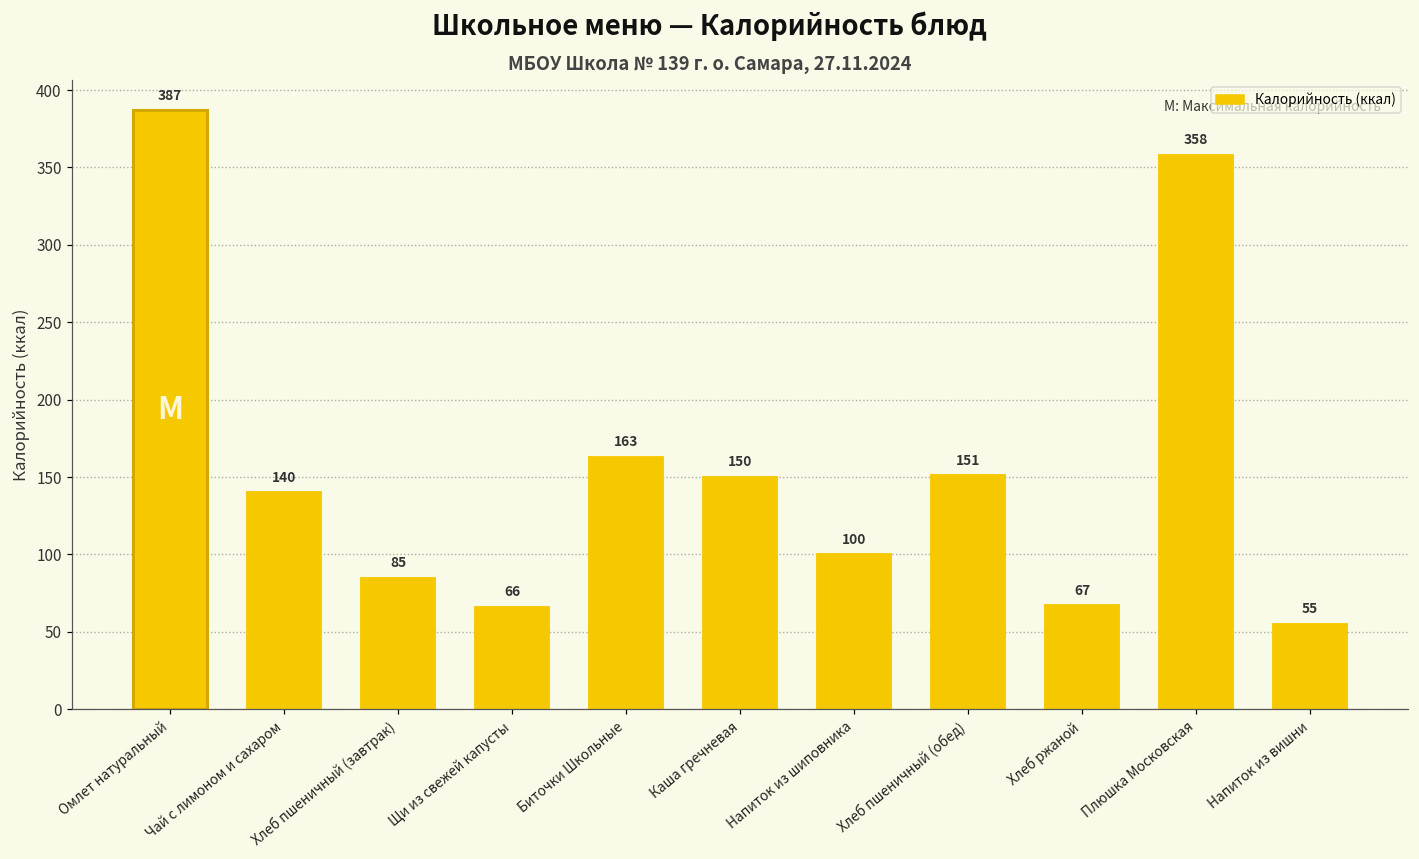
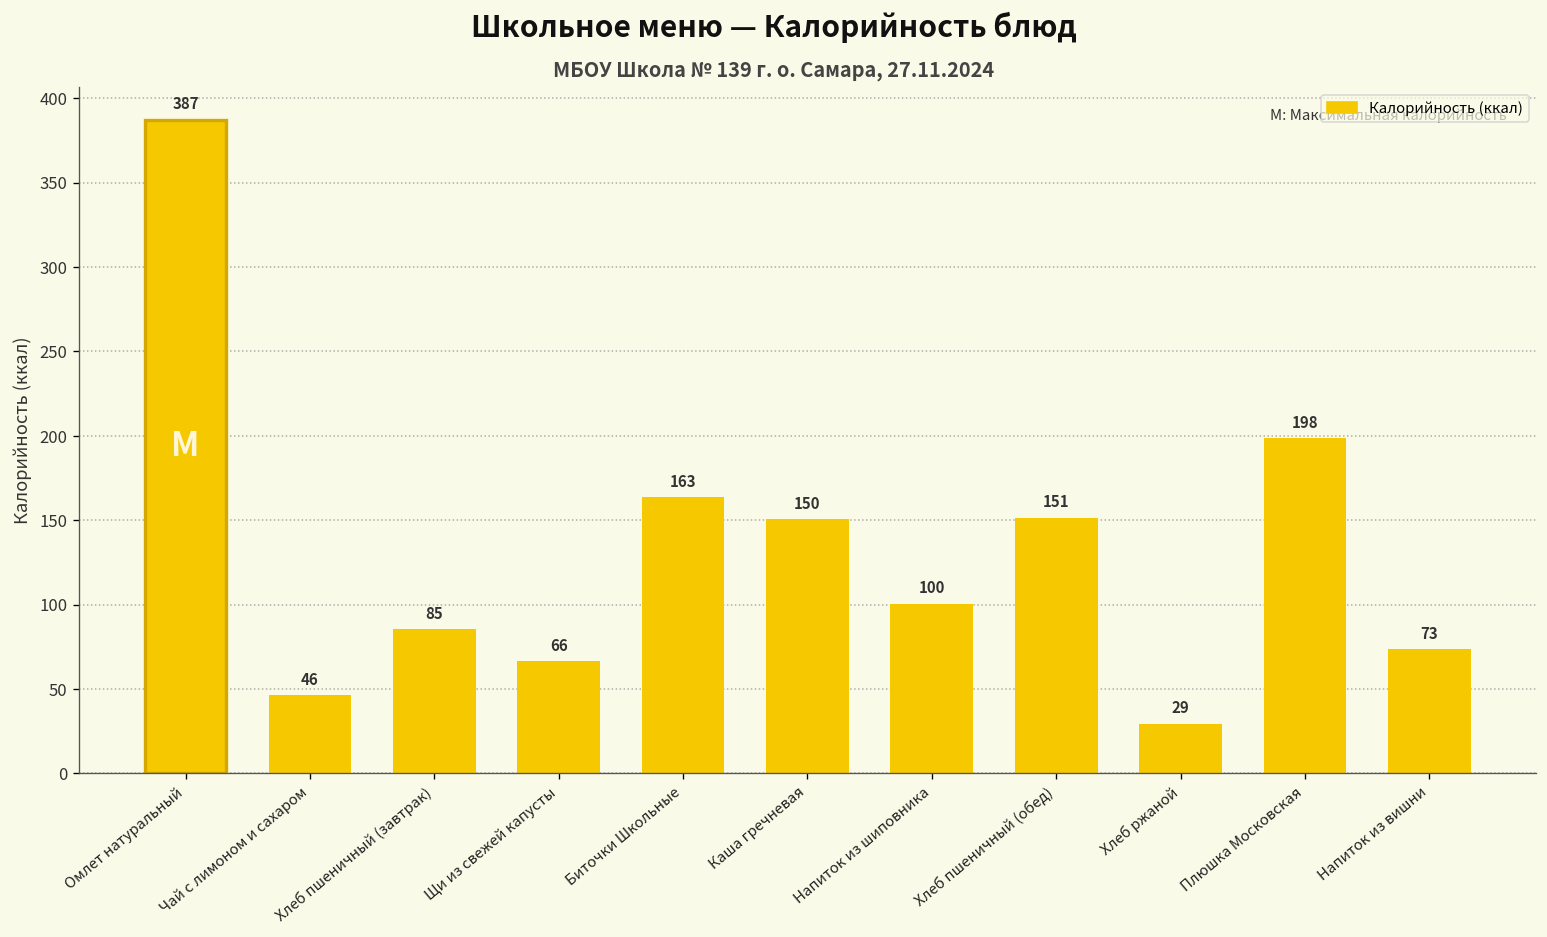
Чай с лимоном и сахаром: 140 -> 46
Хлеб ржаной: 67 -> 29
Плюшка Московская: 358 -> 198
Напиток из вишни: 55 -> 73
